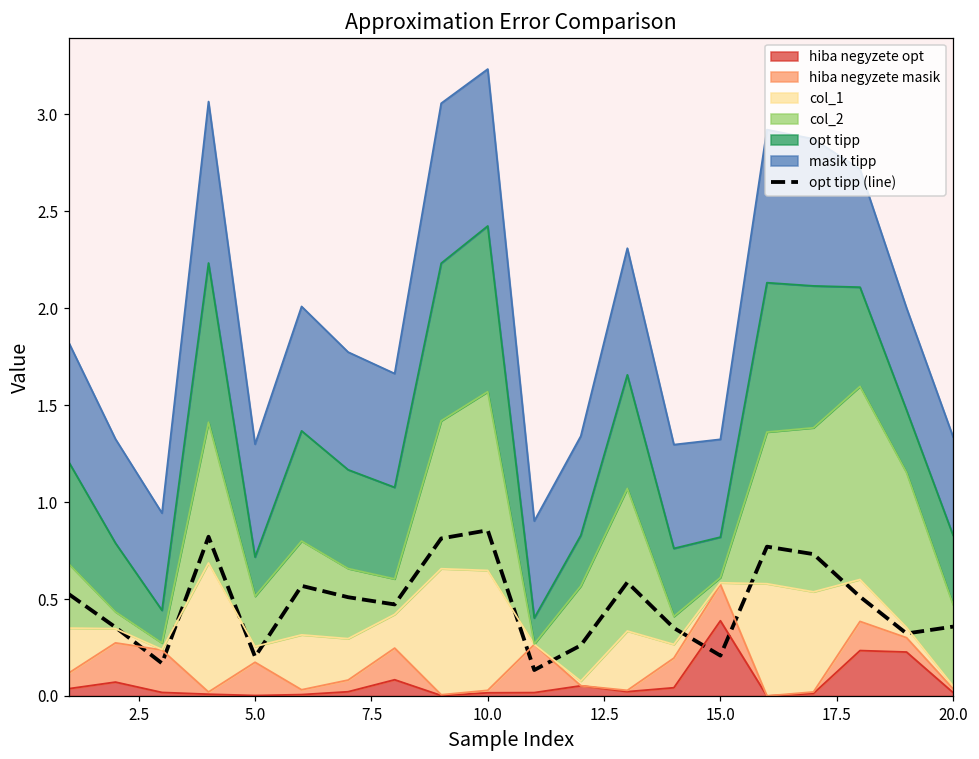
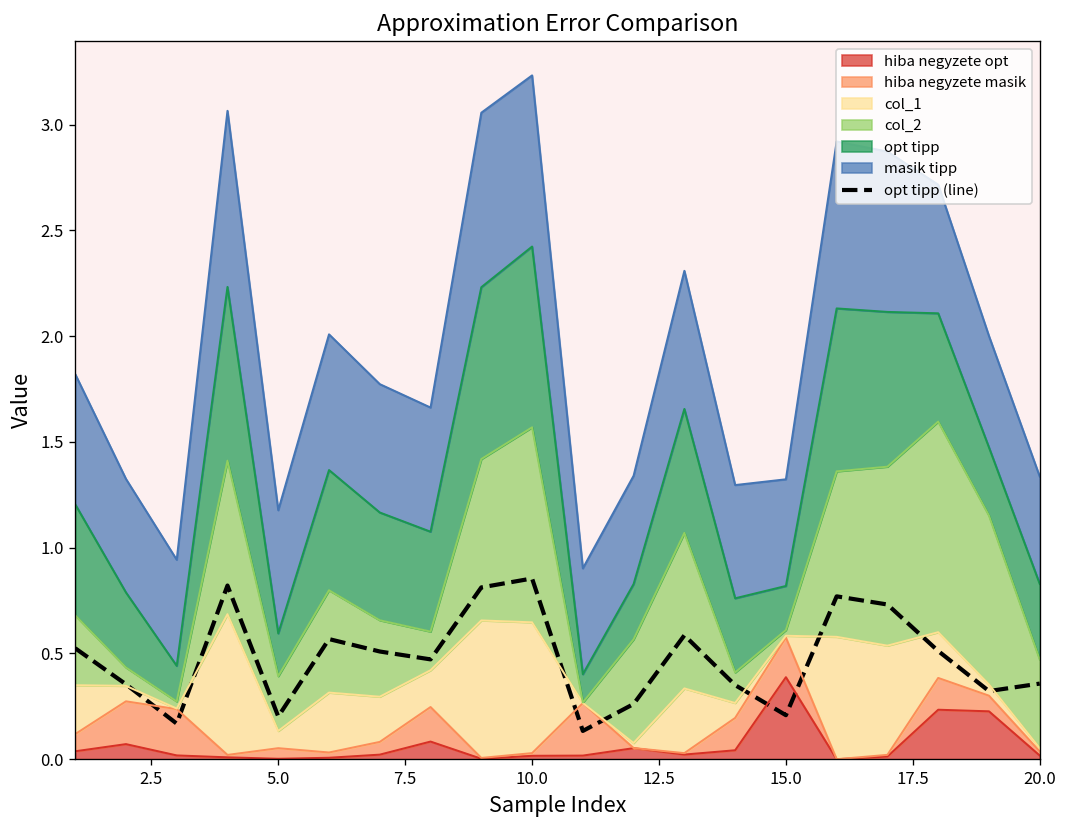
hiba negyzete masik, 5.0: 0.17 -> 0.05
